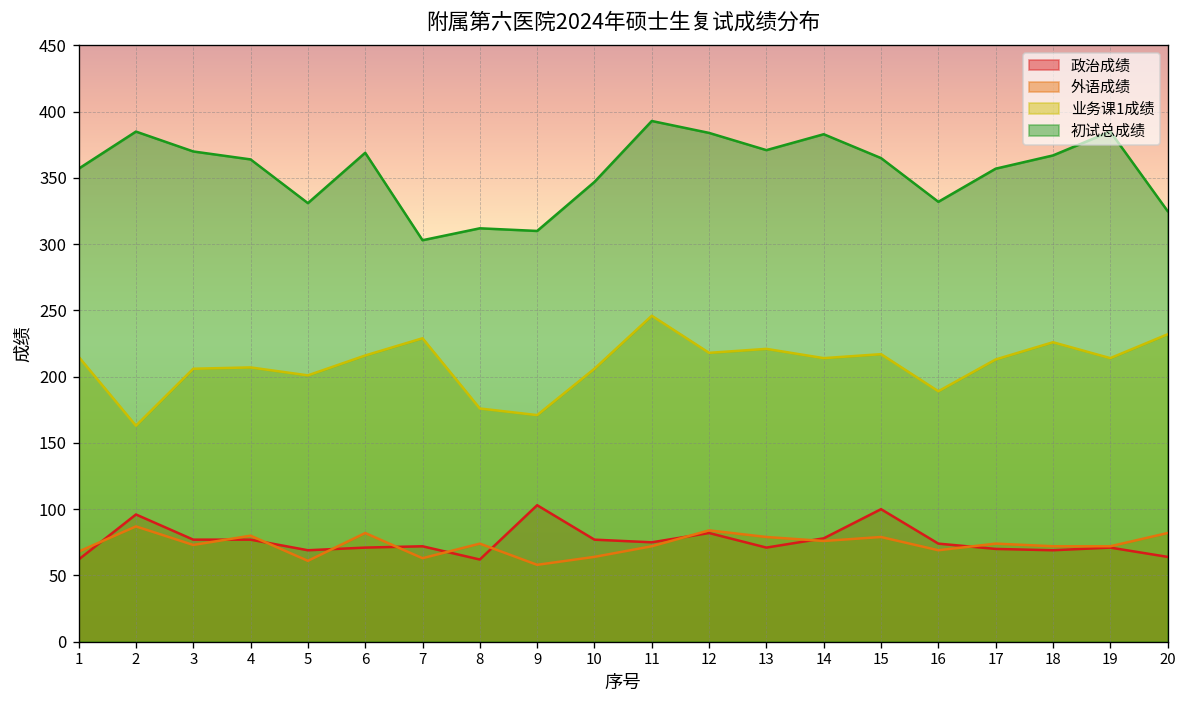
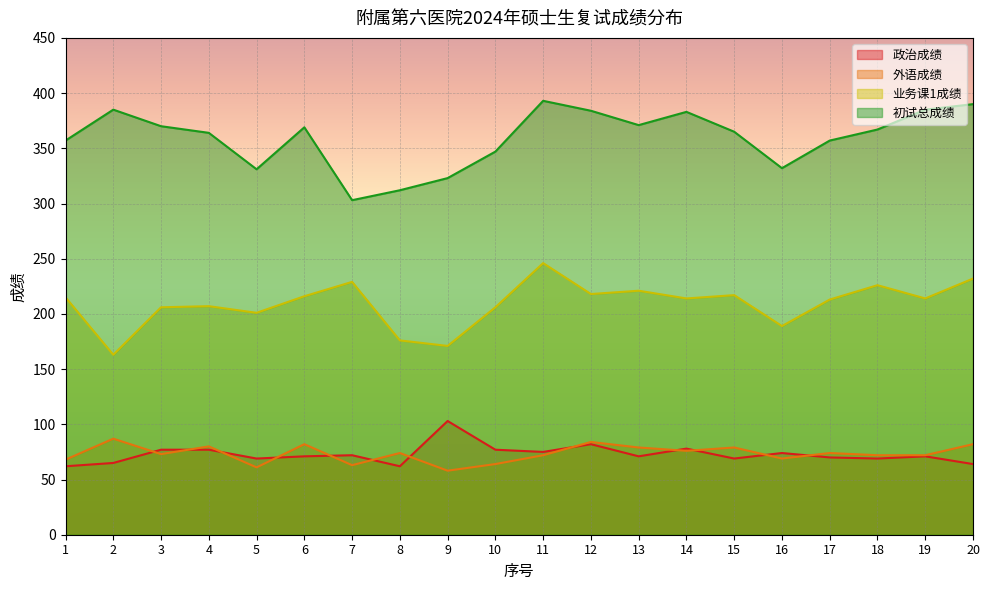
政治成绩, 2: 96 -> 65
初试总成绩, 9: 310 -> 323
政治成绩, 15: 100 -> 69
初试总成绩, 20: 325 -> 390
